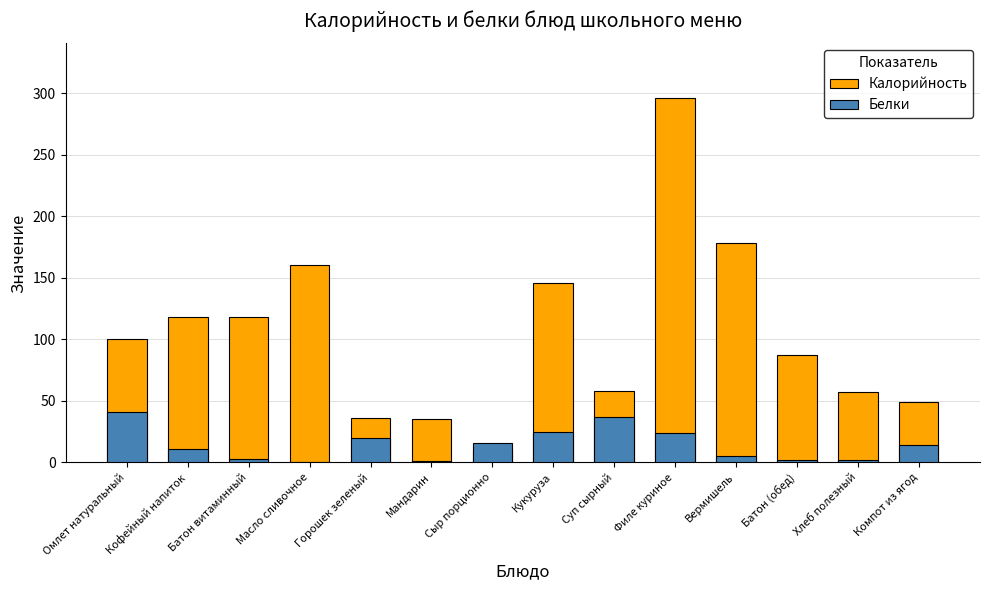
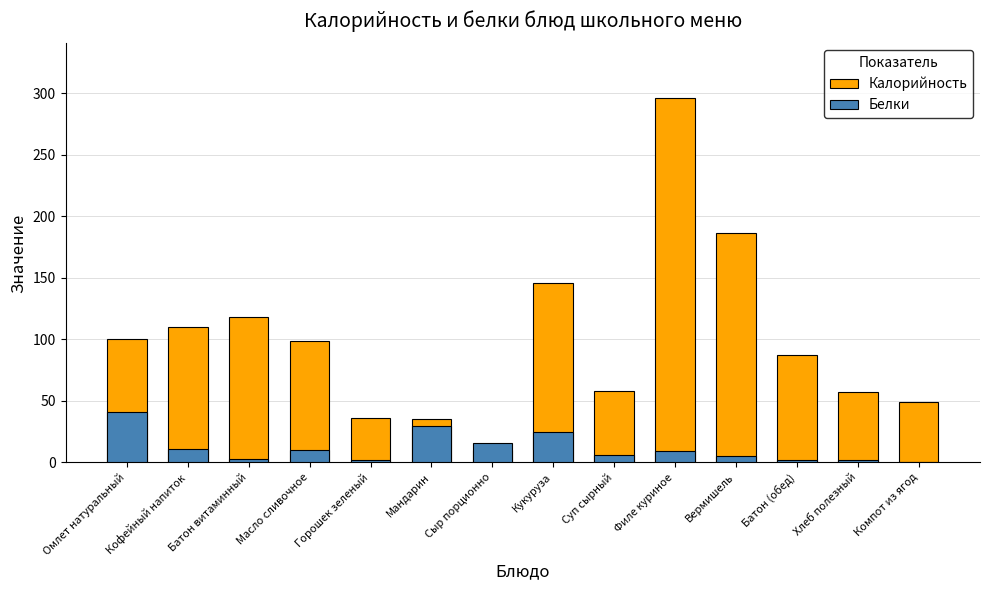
Калорийность, Кофейный напиток: 118 -> 110
Калорийность, Масло сливочное: 160 -> 99
Белки, Масло сливочное: 0 -> 10
Белки, Горошек зеленый: 20 -> 2
Белки, Мандарин: 1 -> 30
Белки, Суп сырный: 37 -> 6
Белки, Филе куриное: 24 -> 9
Калорийность, Вермишель: 178 -> 186
Белки, Компот из ягод: 14 -> 0
